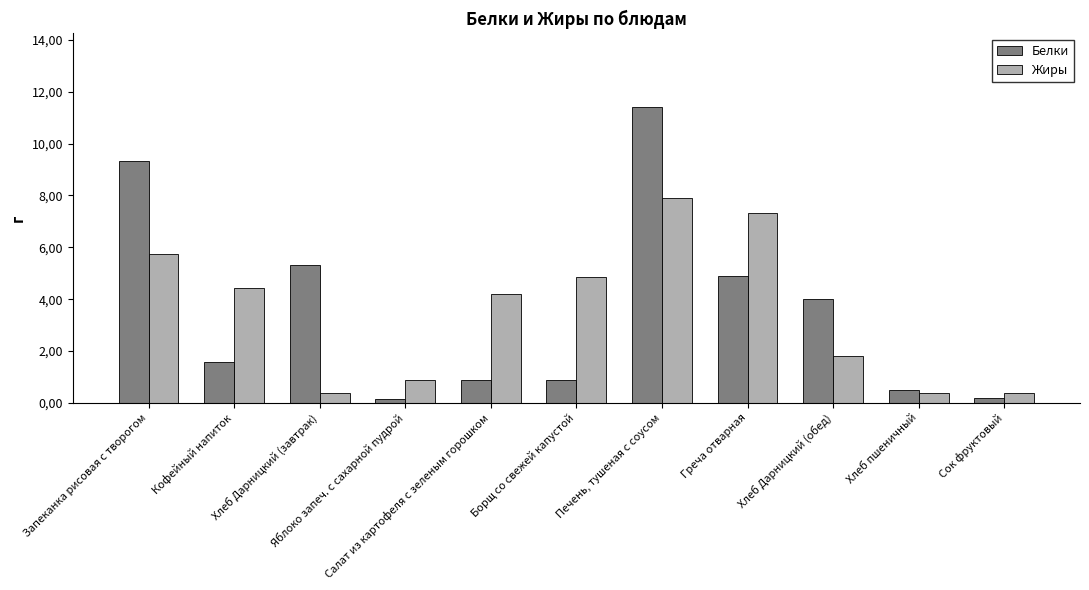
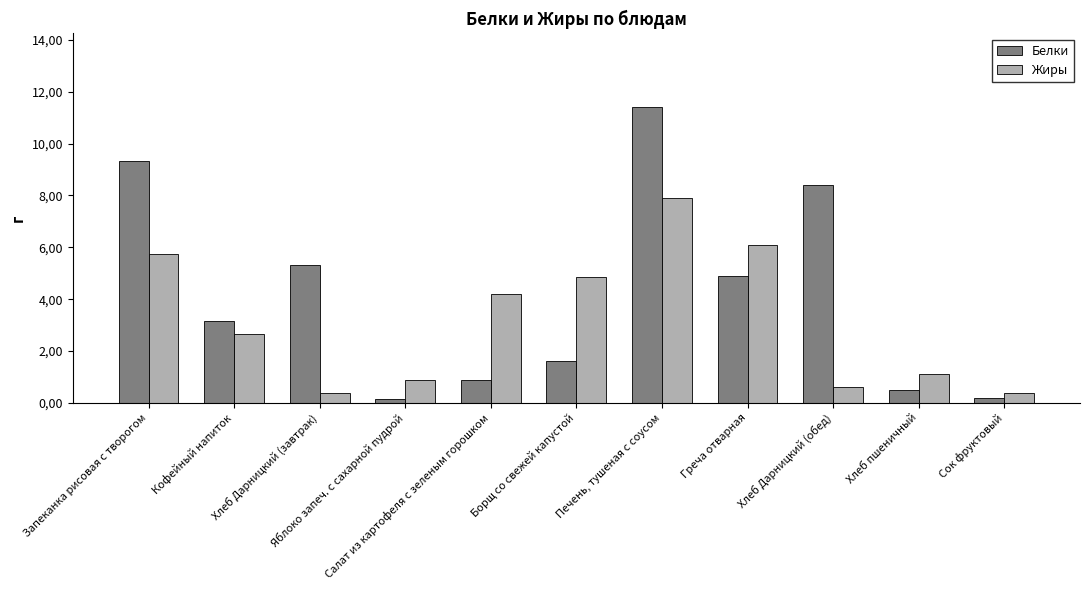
Белки, Кофейный напиток: 160 -> 320
Жиры, Кофейный напиток: 440 -> 270
Белки, Борщ со свежей капустой: 90 -> 160
Жиры, Греча отварная: 730 -> 610
Белки, Хлеб Дарницкий (обед): 400 -> 840
Жиры, Хлеб Дарницкий (обед): 180 -> 60
Жиры, Хлеб пшеничный: 40 -> 110
